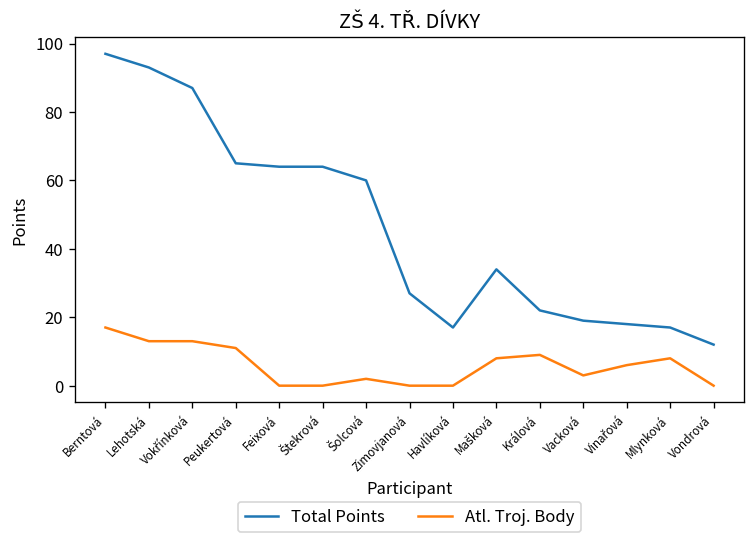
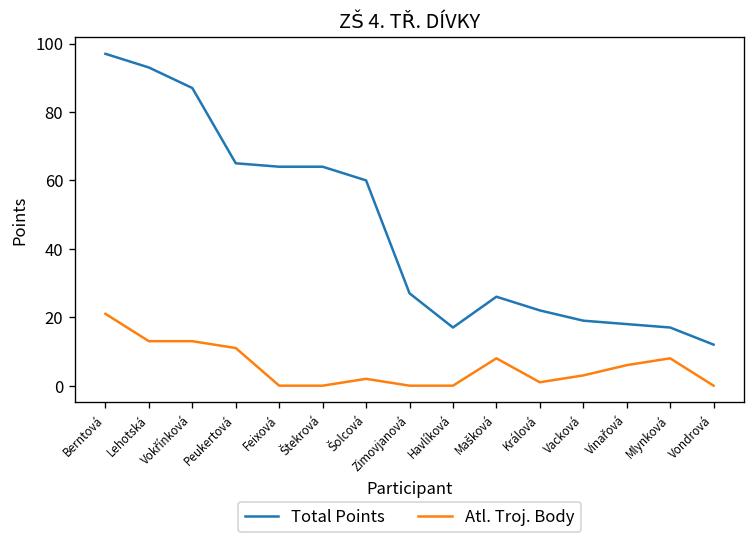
Atl. Troj. Body, Berntová: 17 -> 21
Total Points, Mašková: 34 -> 26
Atl. Troj. Body, Králová: 9 -> 1
